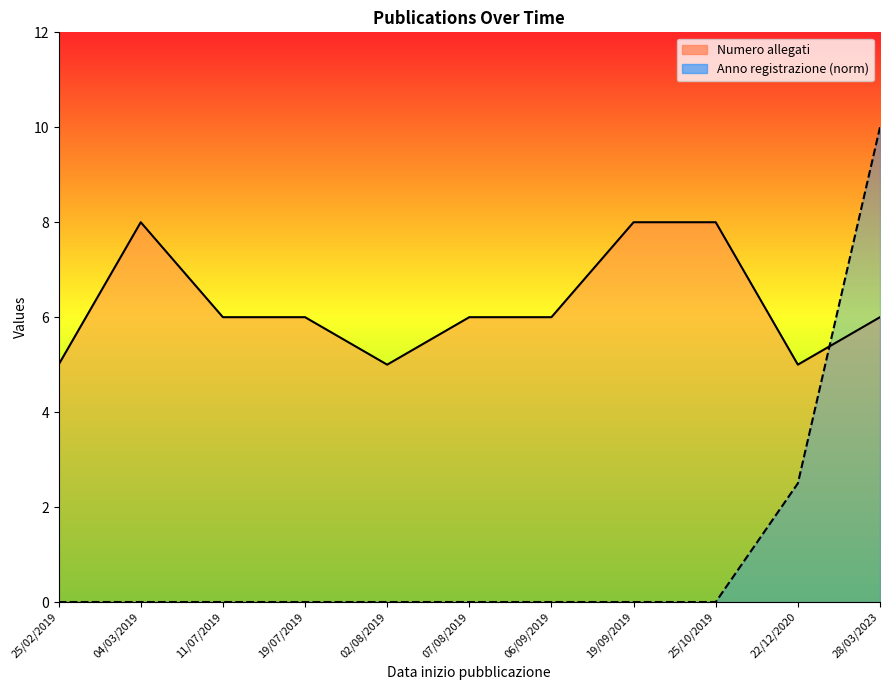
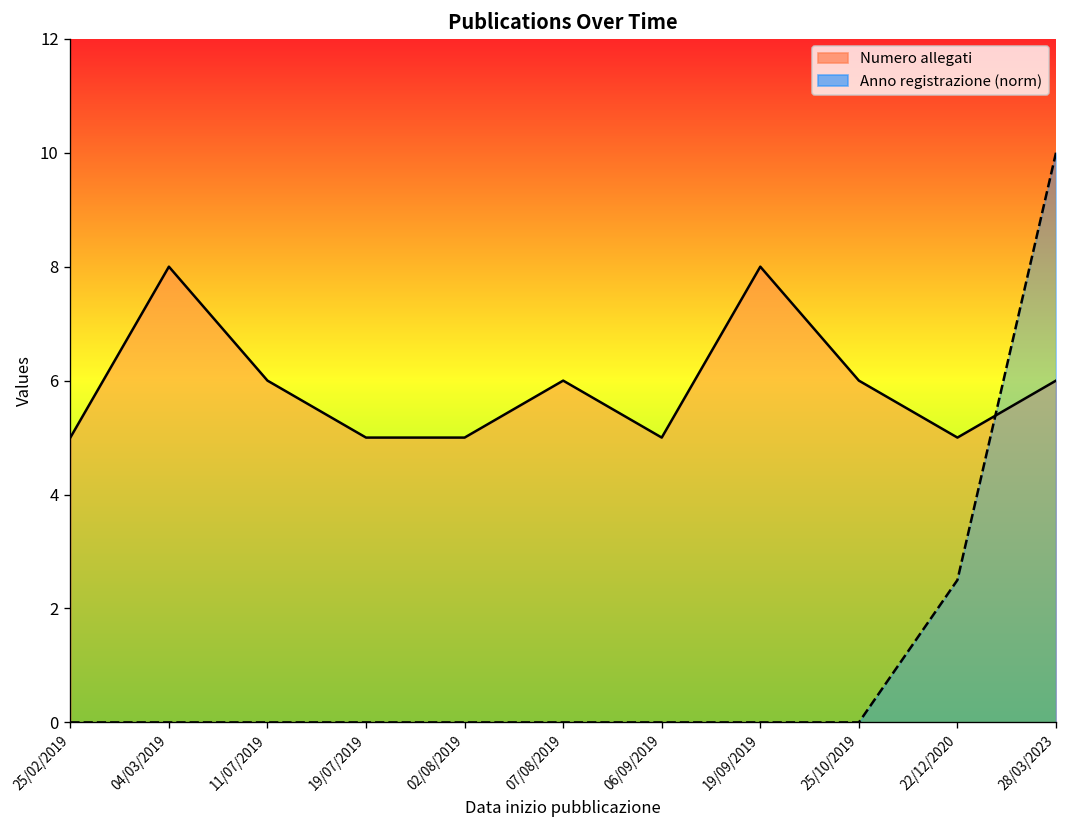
Numero allegati, 19/07/2019: 6 -> 5
Numero allegati, 06/09/2019: 6 -> 5
Numero allegati, 25/10/2019: 8 -> 6
